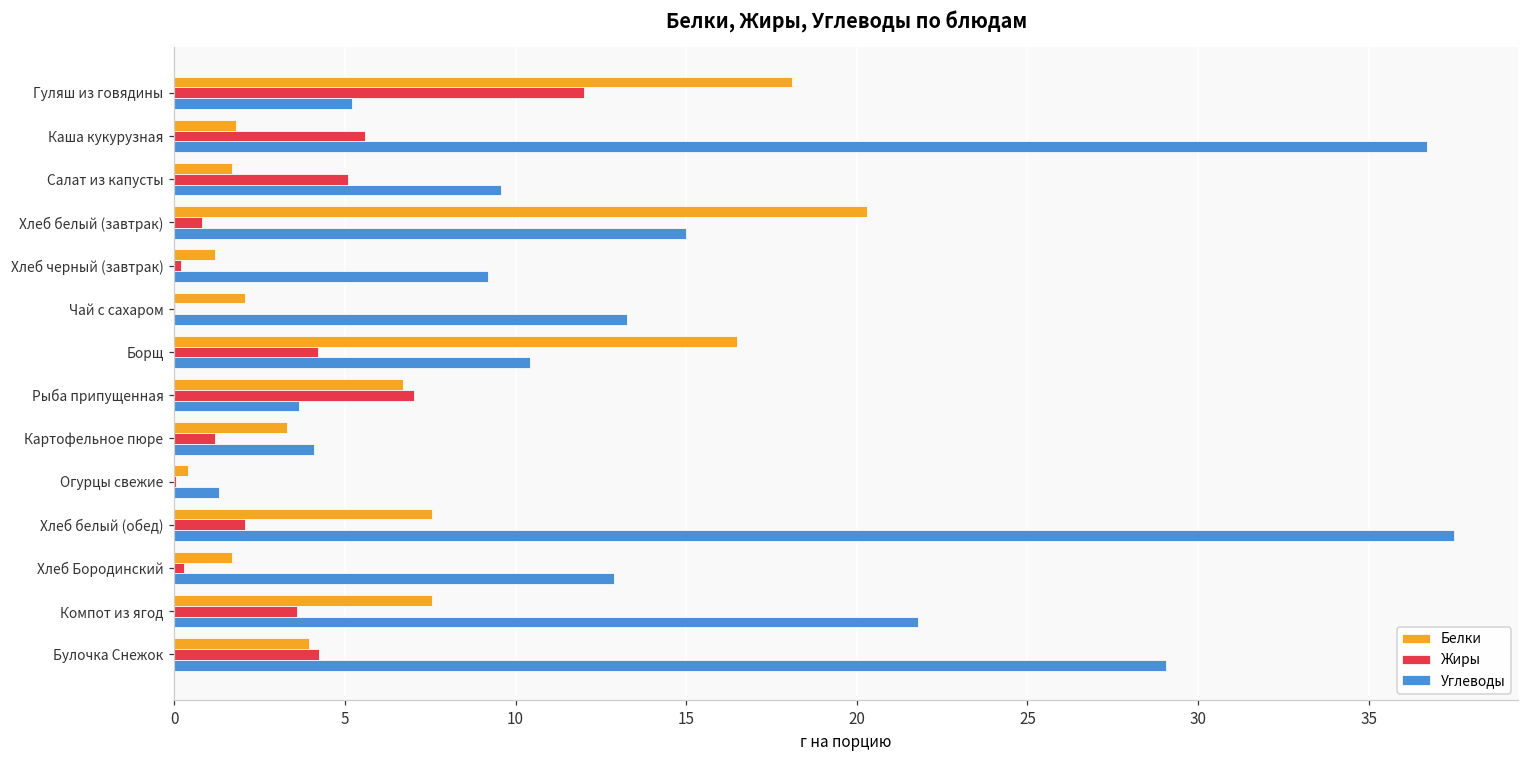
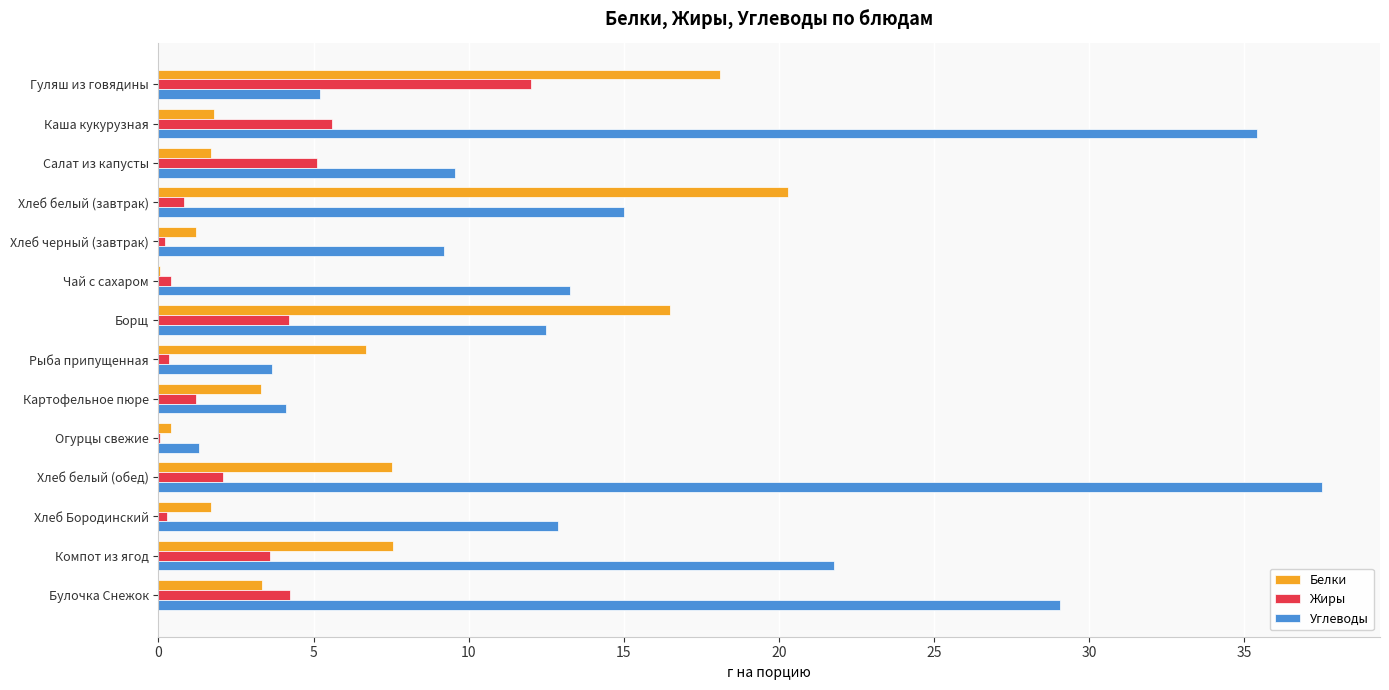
Углеводы, Каша кукурузная: 36.7 -> 35.4
Белки, Чай с сахаром: 2.1 -> 0.1
Жиры, Чай с сахаром: 0.0 -> 0.4
Углеводы, Борщ: 10.4 -> 12.5
Жиры, Рыба припущенная: 7.0 -> 0.4
Белки, Булочка Снежок: 4.0 -> 3.4
